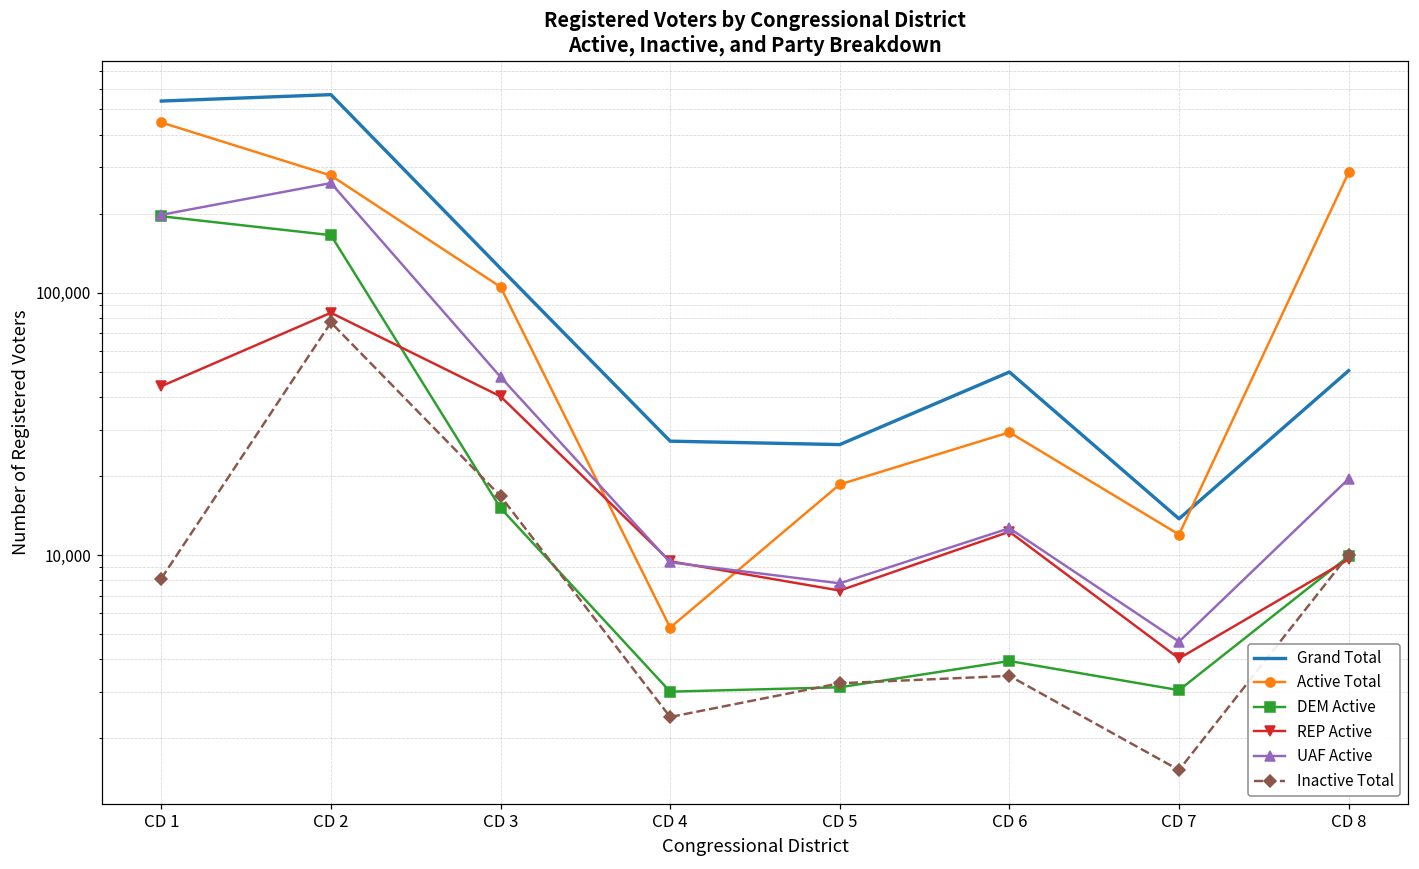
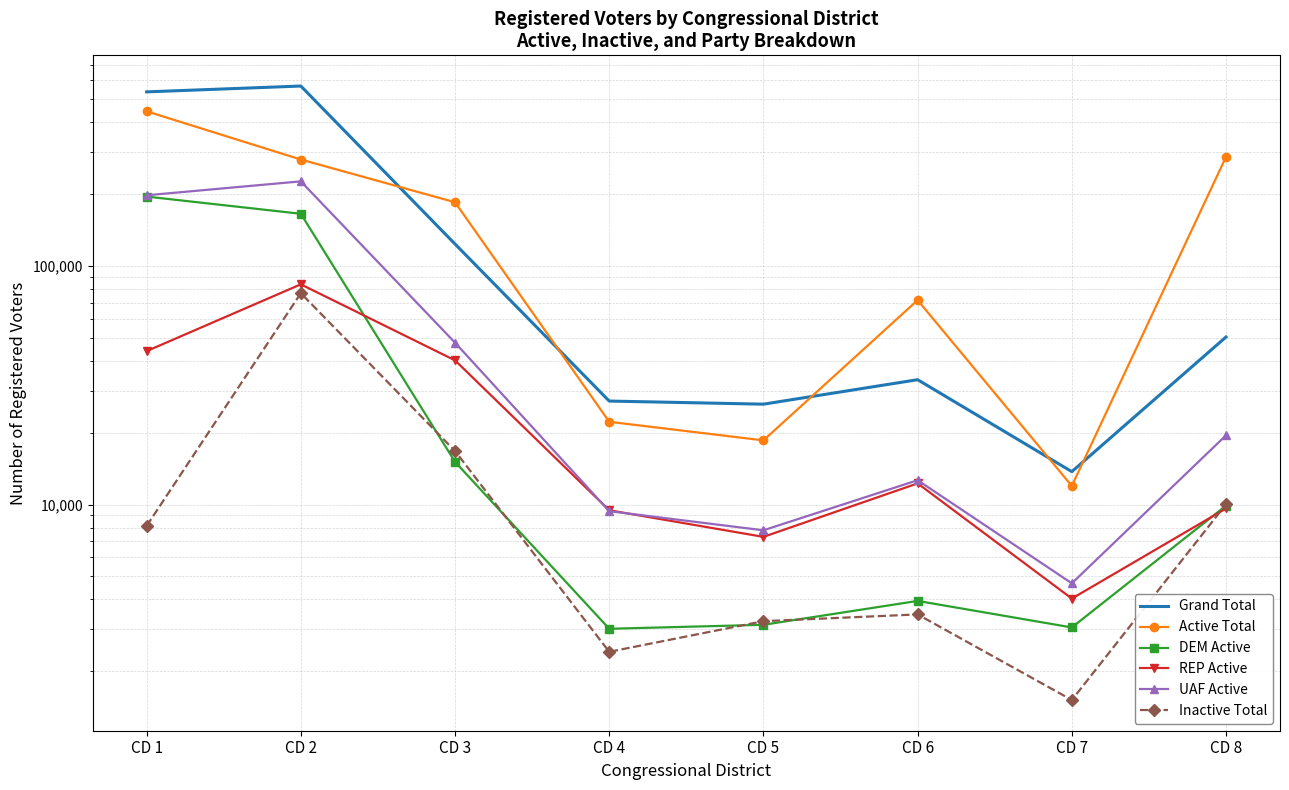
UAF Active, CD 2: 260,000 -> 230,000
Active Total, CD 3: 110,000 -> 190,000
Active Total, CD 4: 5,300 -> 22,000
Grand Total, CD 6: 50,000 -> 33,000
Active Total, CD 6: 29,000 -> 72,000
